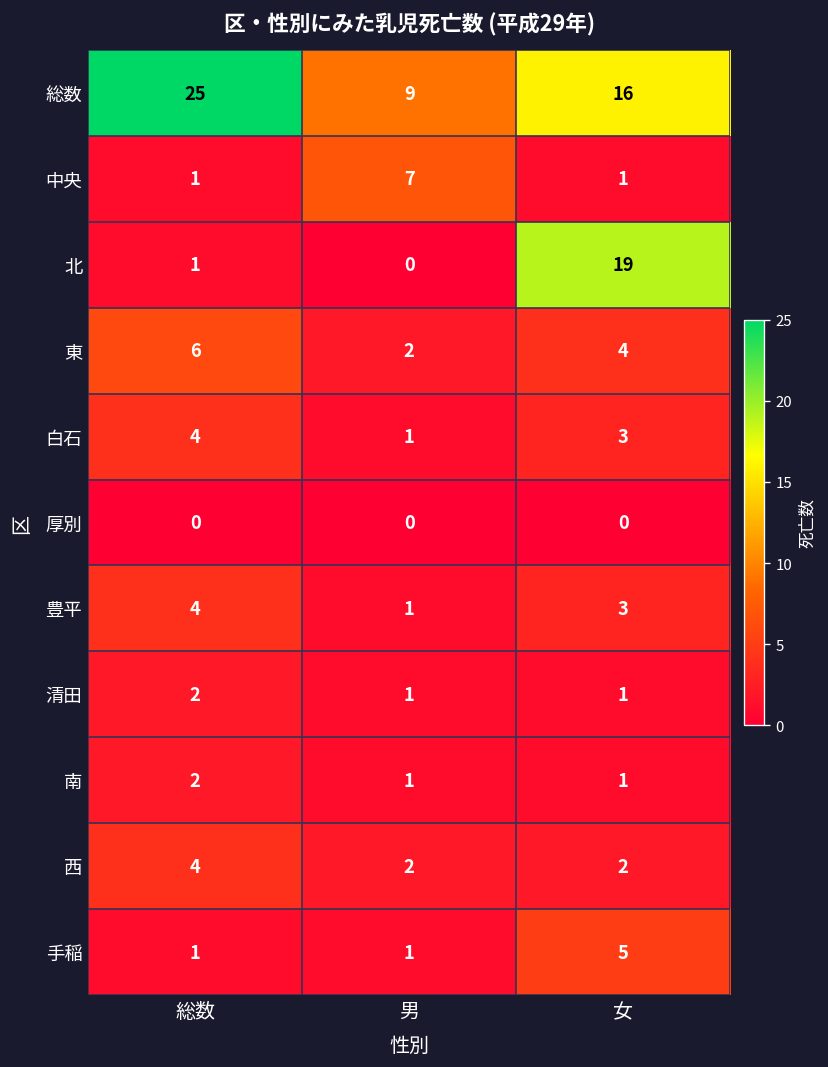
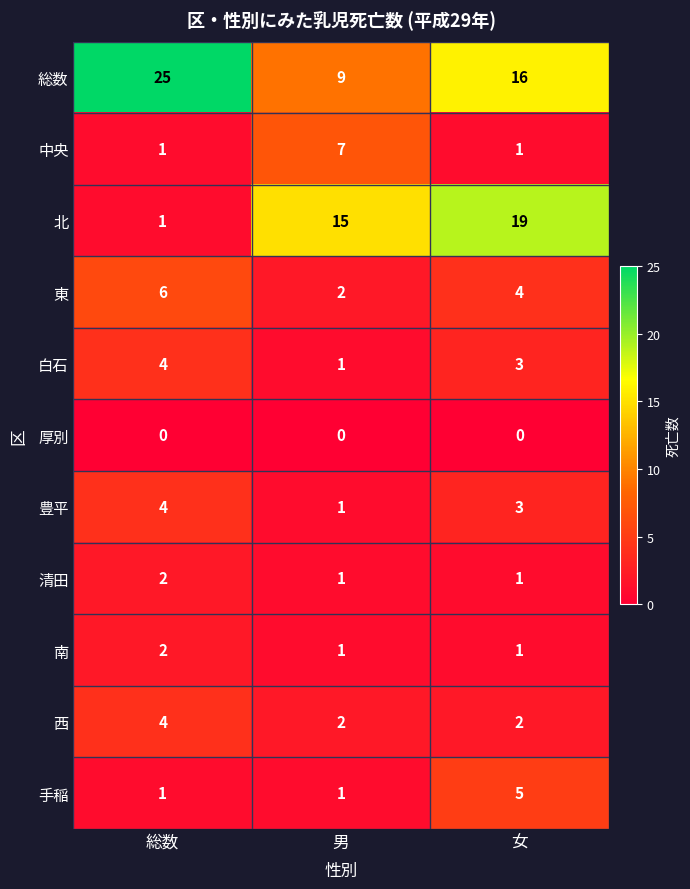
北, 男: 0 -> 15
